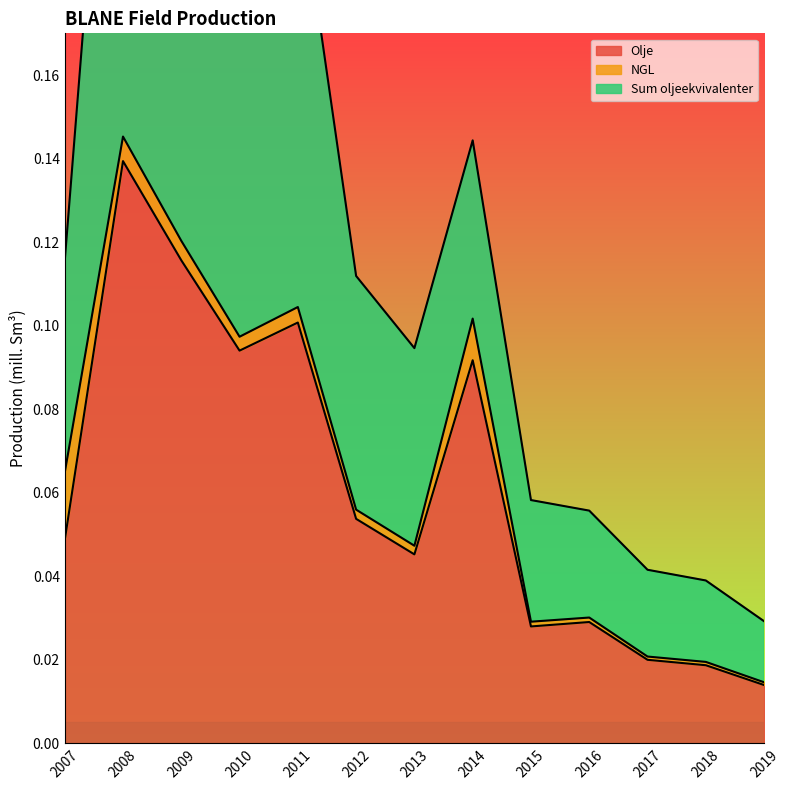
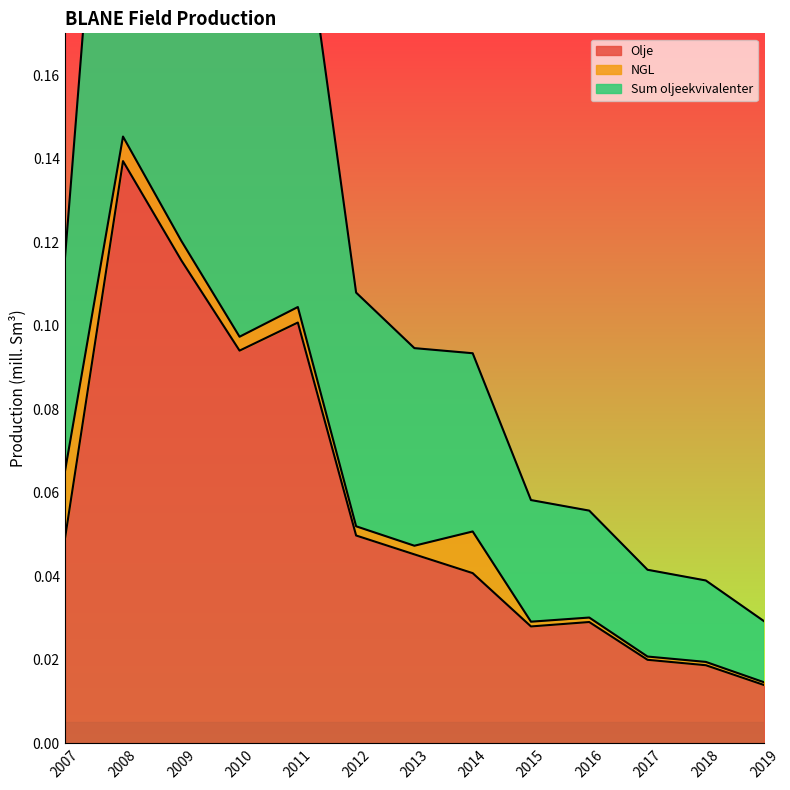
Olje, 2012: 0.054 -> 0.050
Olje, 2014: 0.092 -> 0.041
